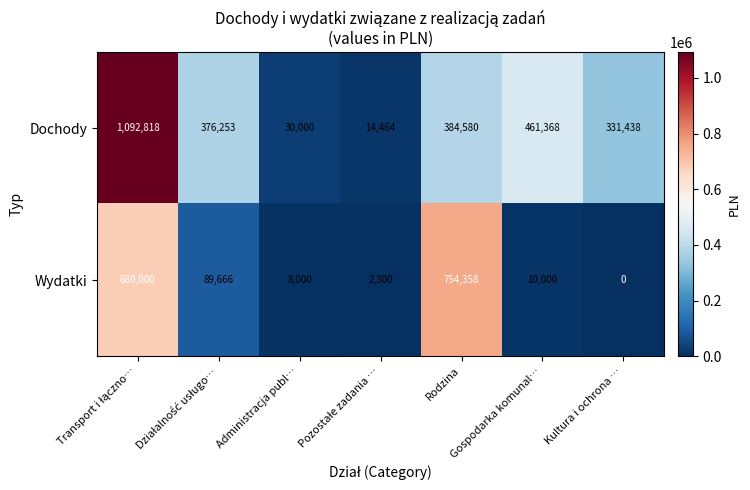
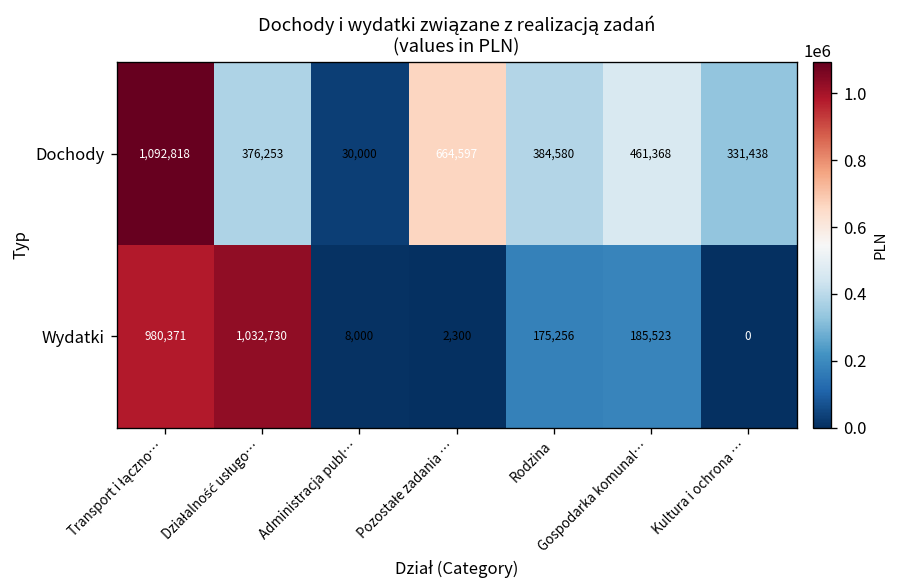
Dochody, Pozostałe zadania …: 14,464 -> 664,597
Wydatki, Transport i łączno…: 680,000 -> 980,371
Wydatki, Działalność usługo…: 89,666 -> 1,032,730
Wydatki, Rodzina: 754,358 -> 175,256
Wydatki, Gospodarka komunal…: 10,000 -> 185,523
